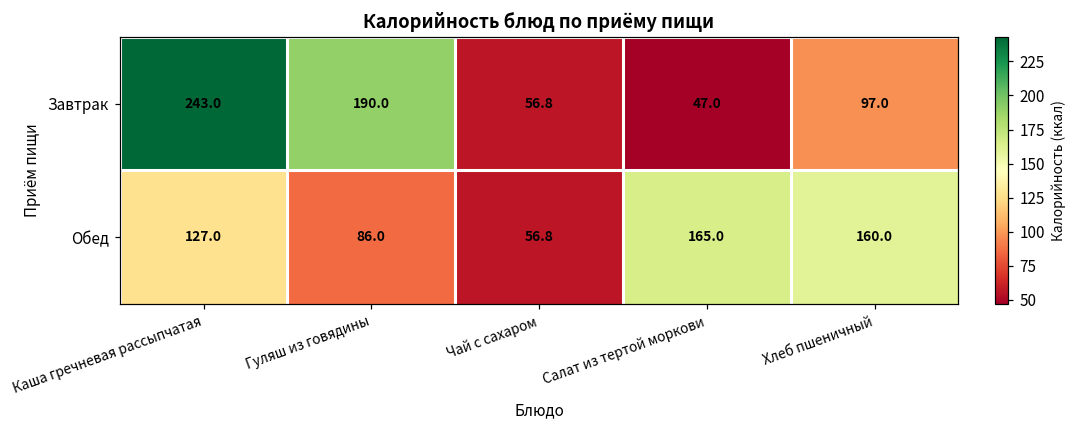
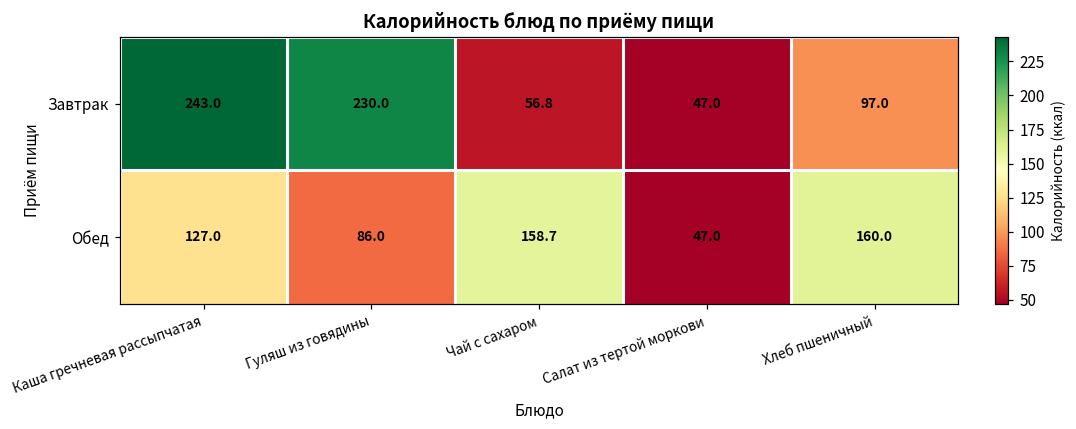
Завтрак, Гуляш из говядины: 190.0 -> 230.0
Обед, Чай с сахаром: 56.8 -> 158.7
Обед, Салат из тертой моркови: 165.0 -> 47.0
